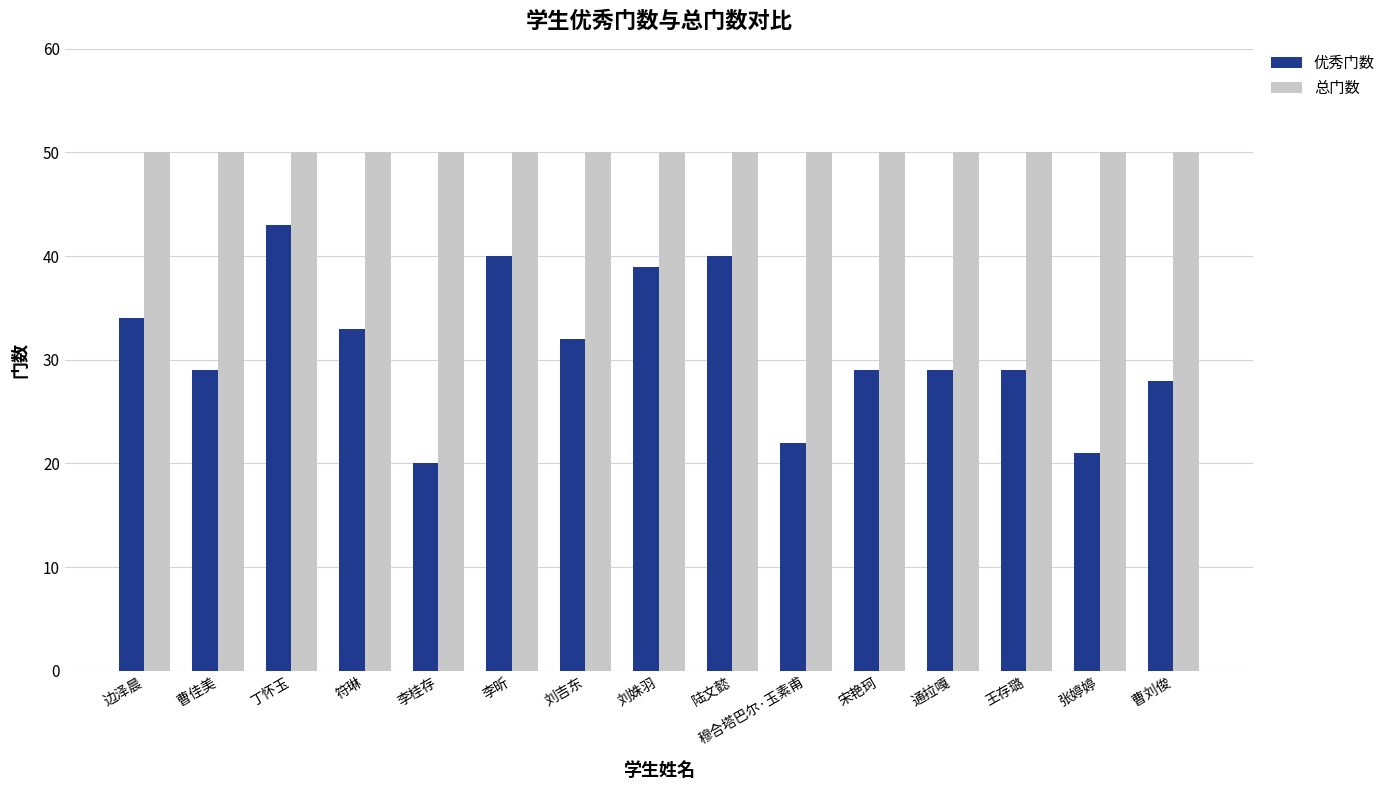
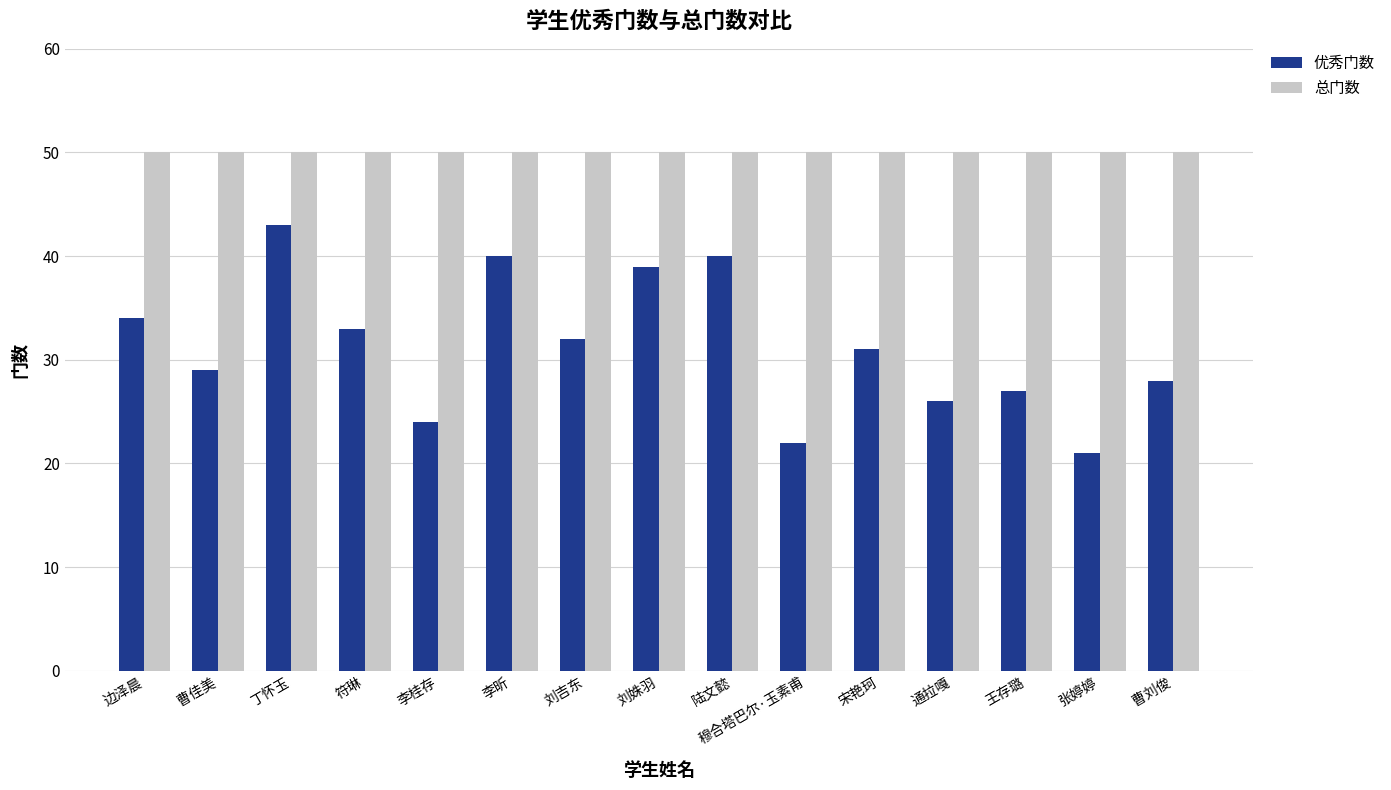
优秀门数, 李桂存: 20 -> 24
优秀门数, 宋艳珂: 29 -> 31
优秀门数, 通拉嘎: 29 -> 26
优秀门数, 王存璐: 29 -> 27
